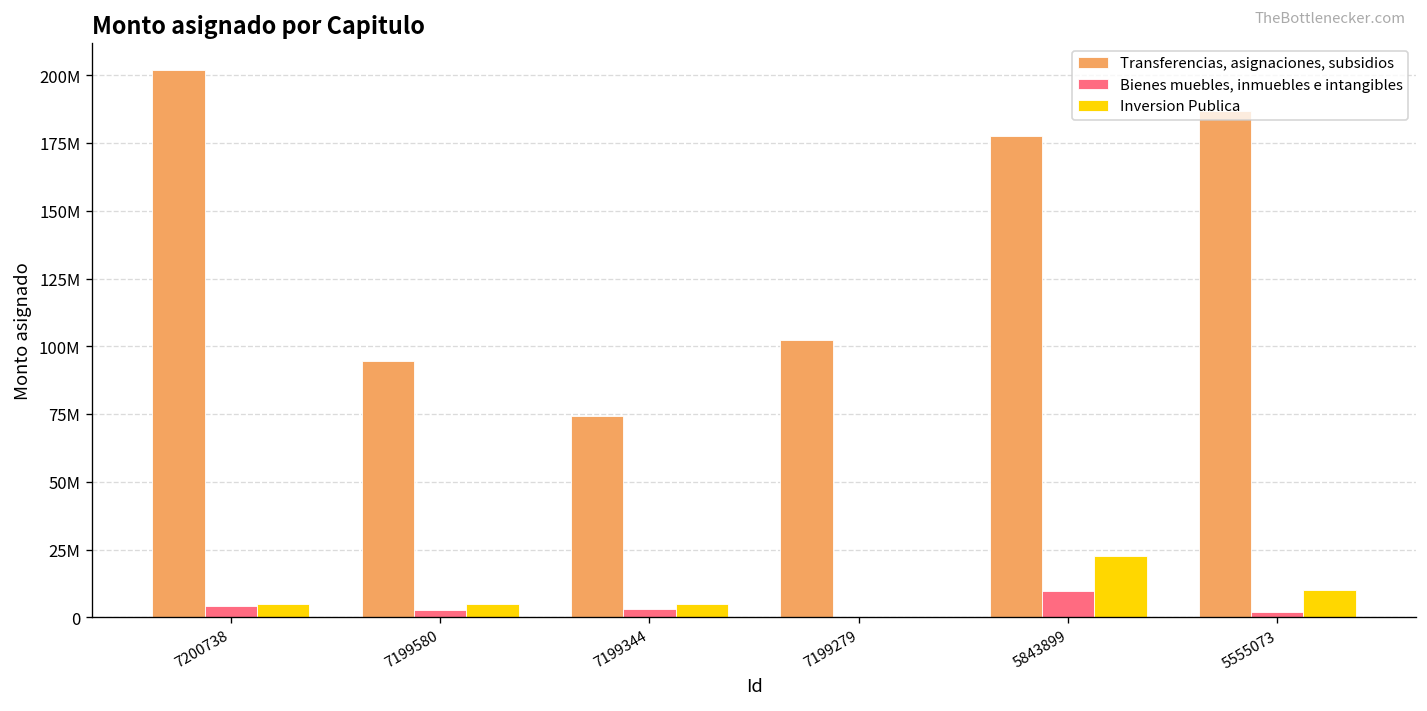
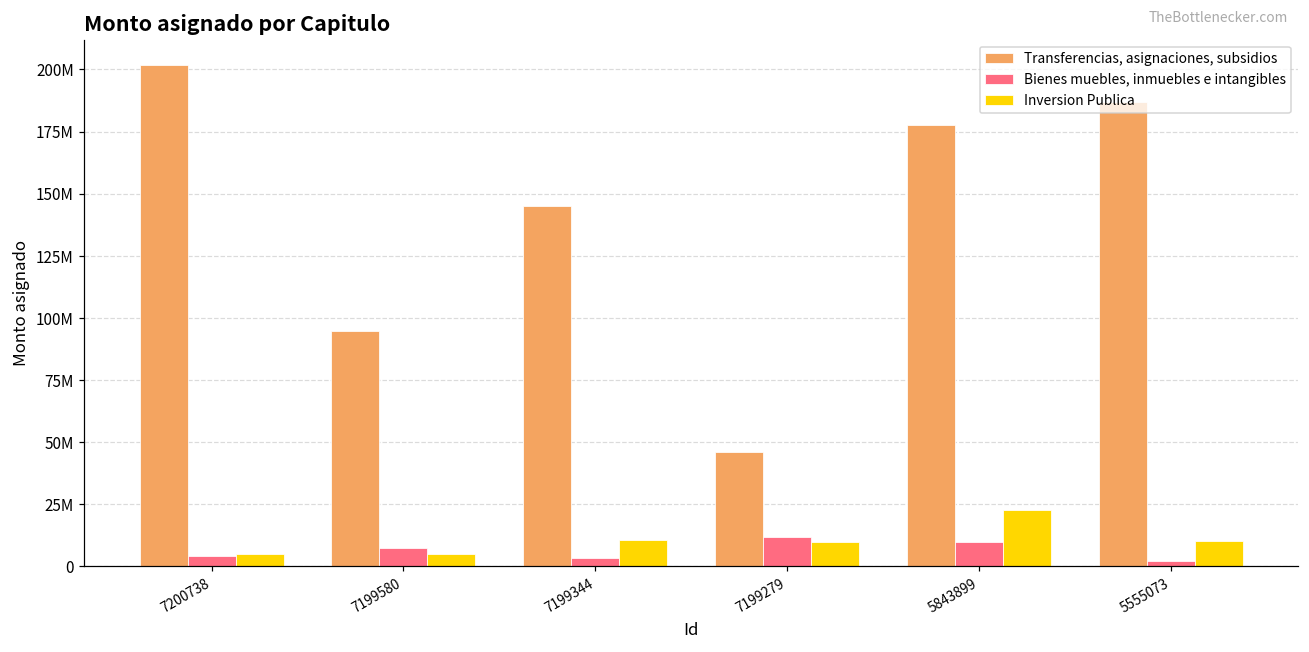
Bienes muebles, inmuebles e intangibles, 7199580: 3000000 -> 8000000
Transferencias, asignaciones, subsidios, 7199344: 74000000 -> 145000000
Inversion Publica, 7199344: 5000000 -> 11000000
Transferencias, asignaciones, subsidios, 7199279: 103000000 -> 46000000
Bienes muebles, inmuebles e intangibles, 7199279: 0 -> 12000000
Inversion Publica, 7199279: 0 -> 10000000
